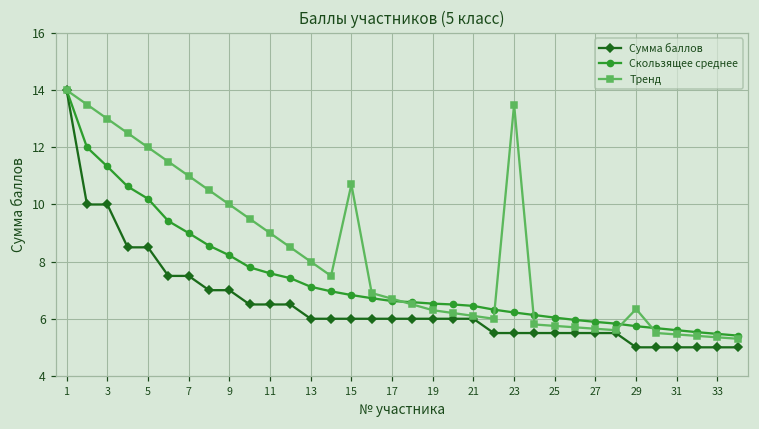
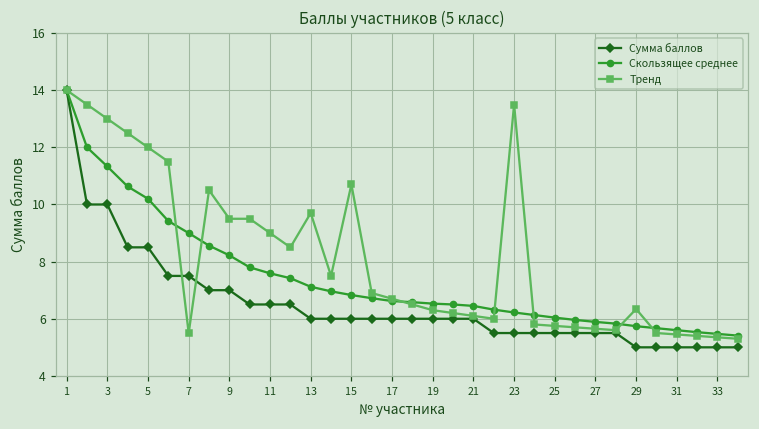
Тренд, 7: 11.0 -> 5.5
Тренд, 9: 10.0 -> 9.5
Тренд, 13: 8.0 -> 9.7
